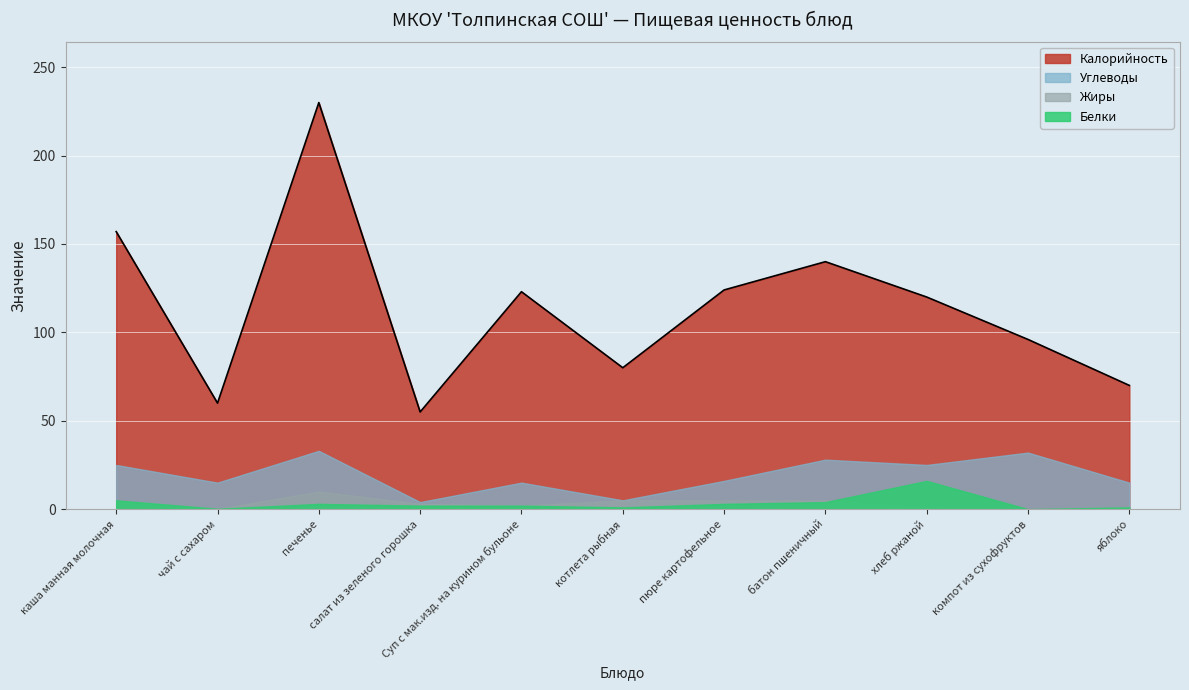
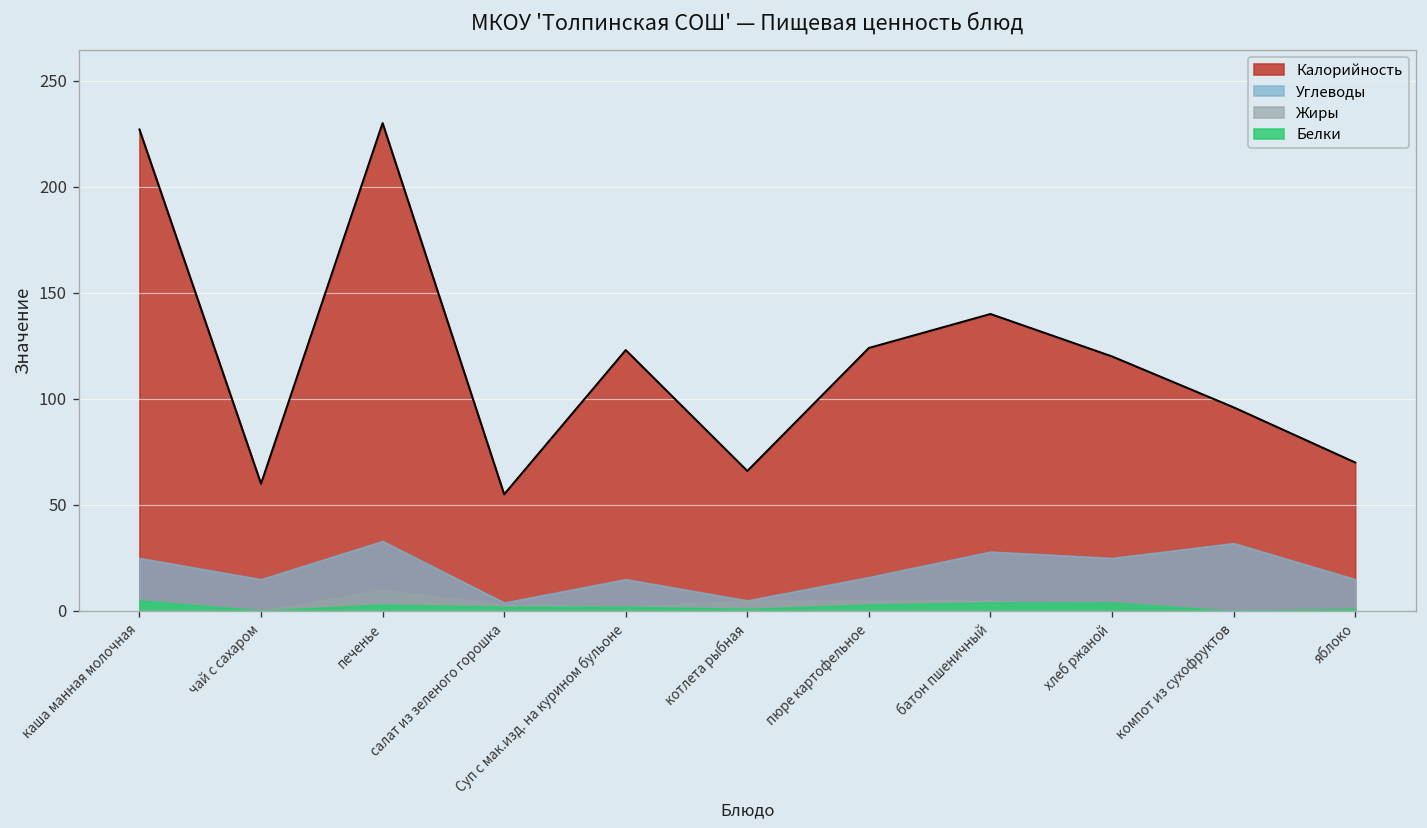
Калорийность, каша манная молочная: 157 -> 227
Калорийность, котлета рыбная: 80 -> 66
Белки, хлеб ржаной: 16 -> 4
